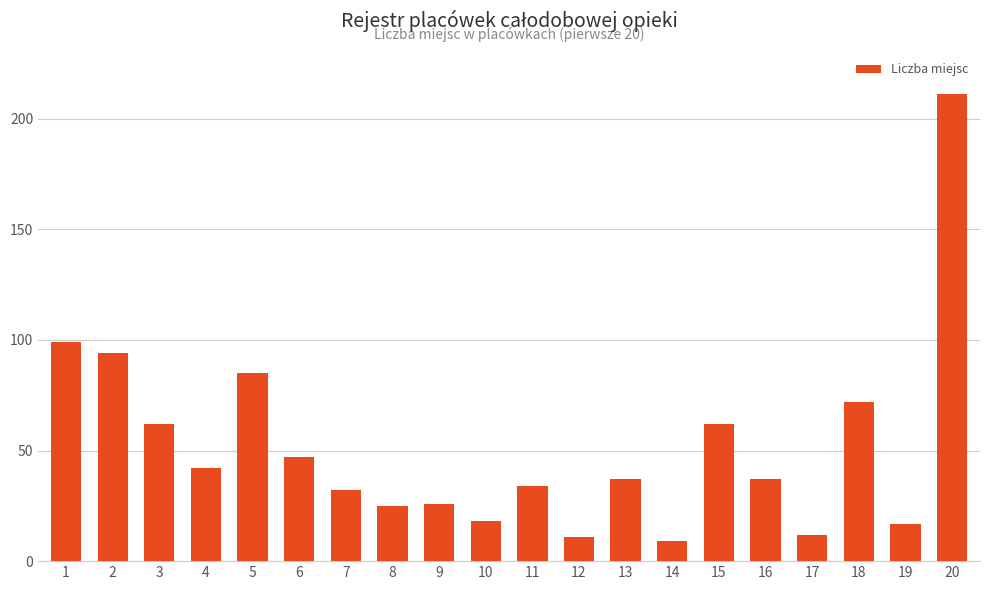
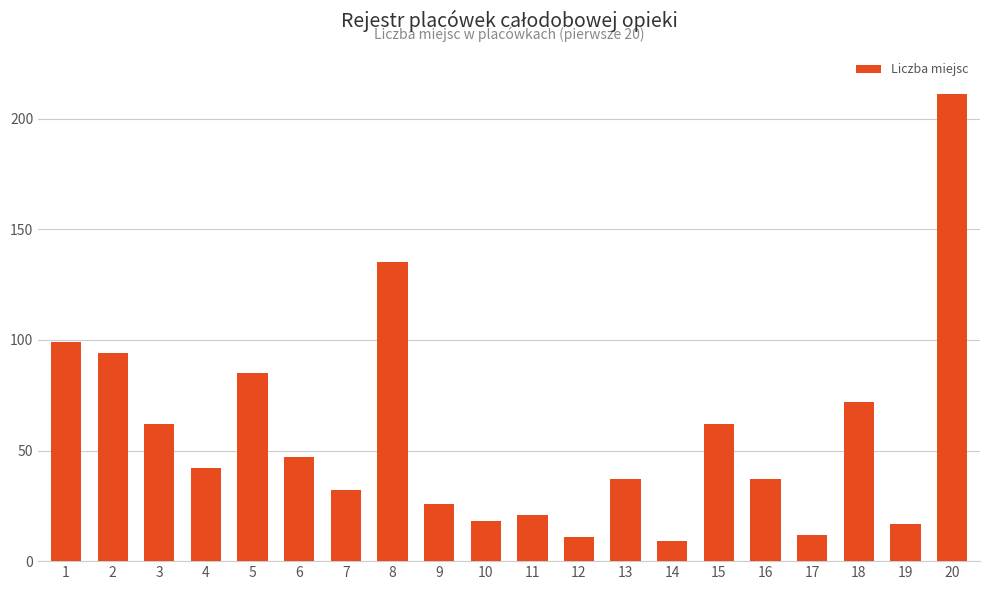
8: 25 -> 135
11: 34 -> 21
